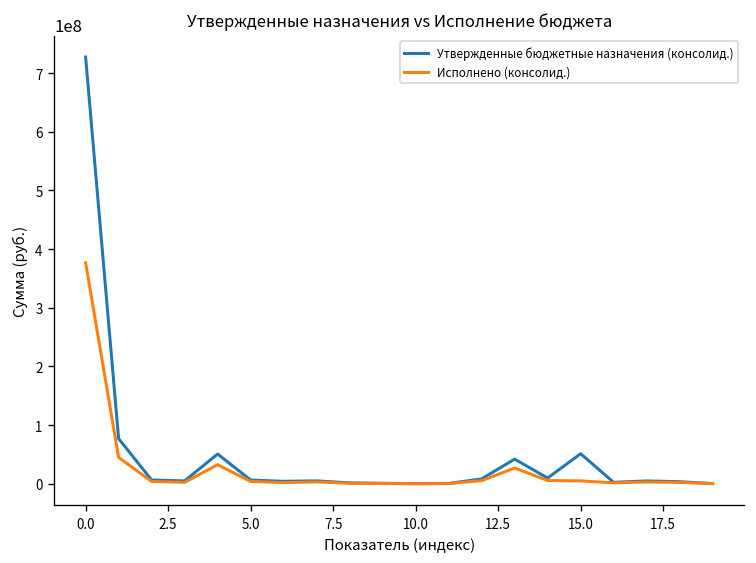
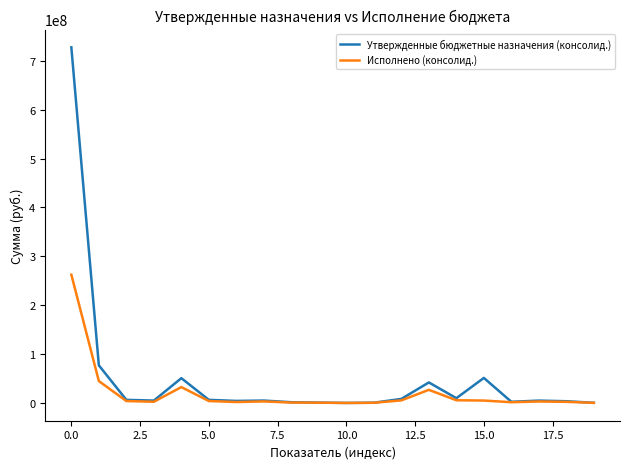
Исполнено (консолид.), 0.0: 380000000 -> 260000000
